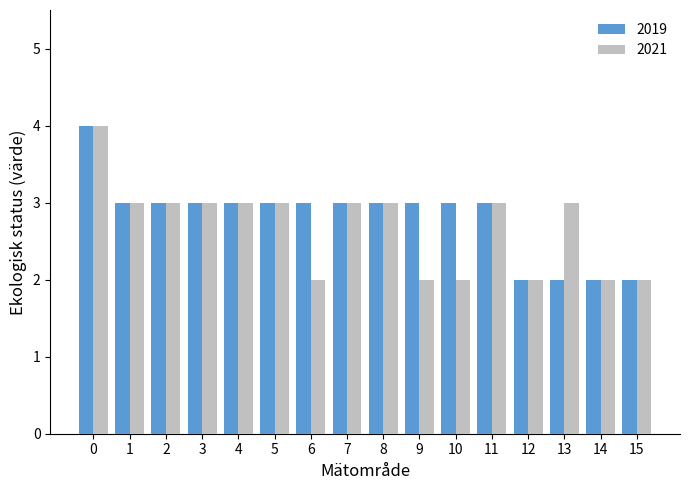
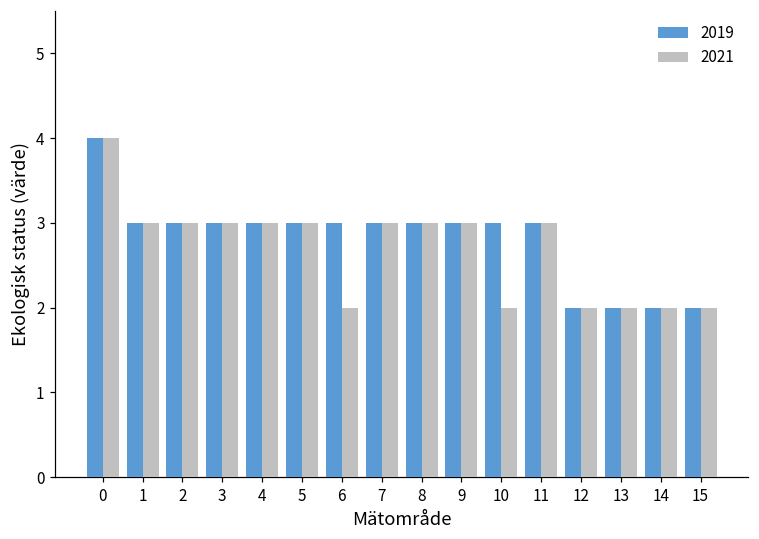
2021, 9: 2 -> 3
2021, 13: 3 -> 2
